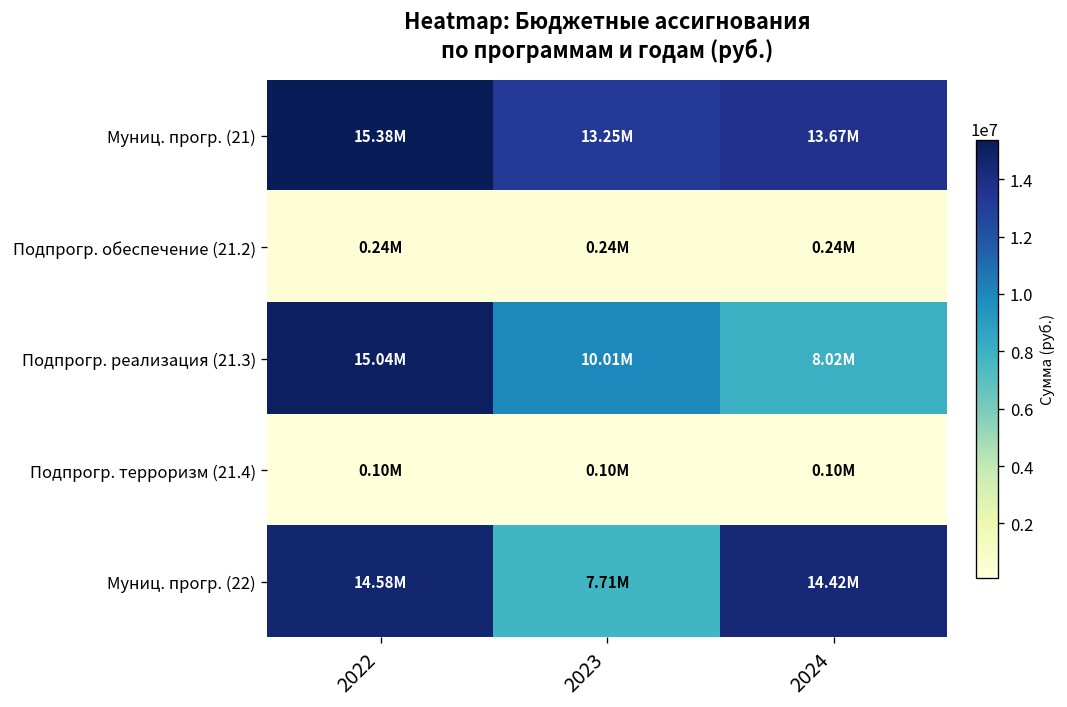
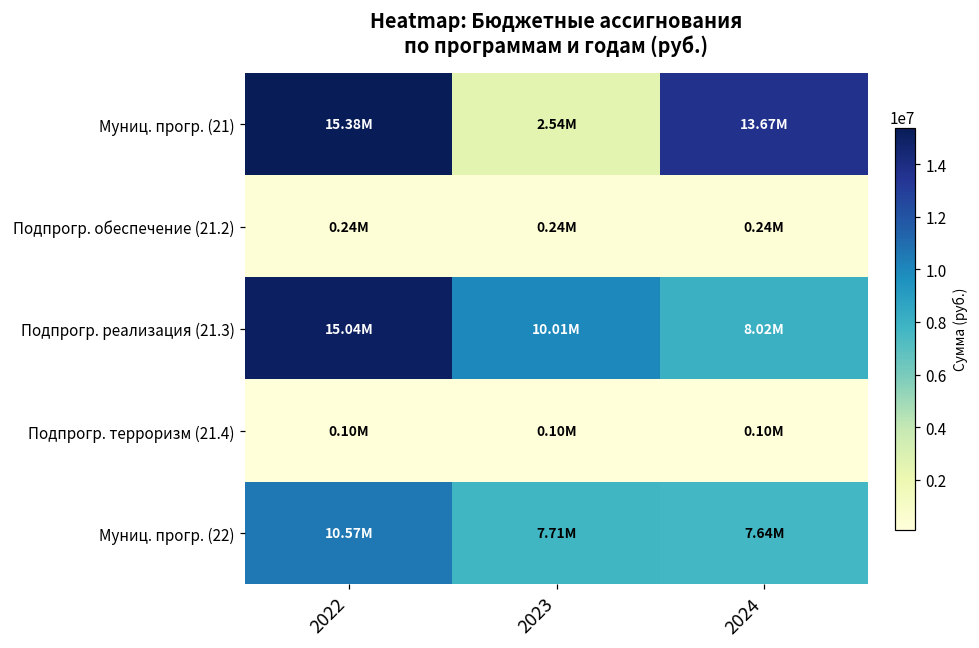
Муниц. прогр. (21), 2023: 13.25M -> 2.54M
Муниц. прогр. (22), 2022: 14.58M -> 10.57M
Муниц. прогр. (22), 2024: 14.42M -> 7.64M
